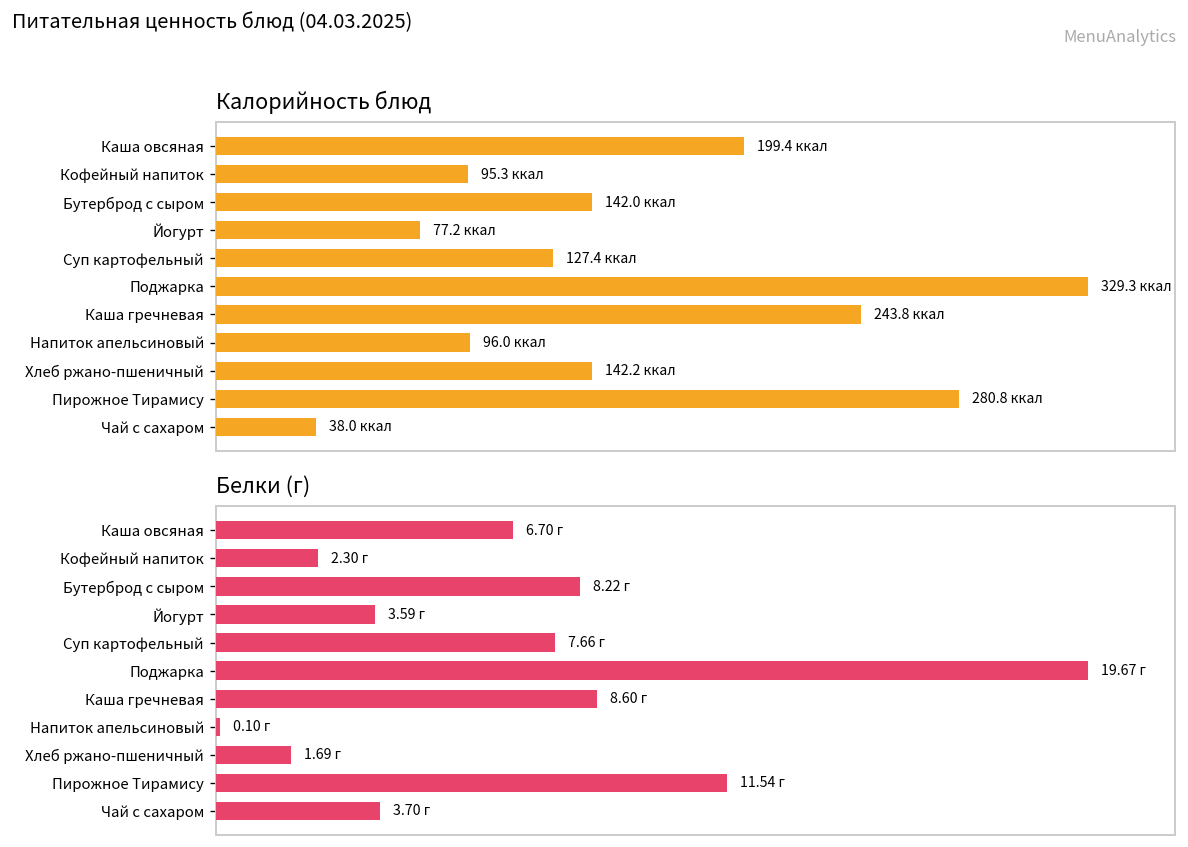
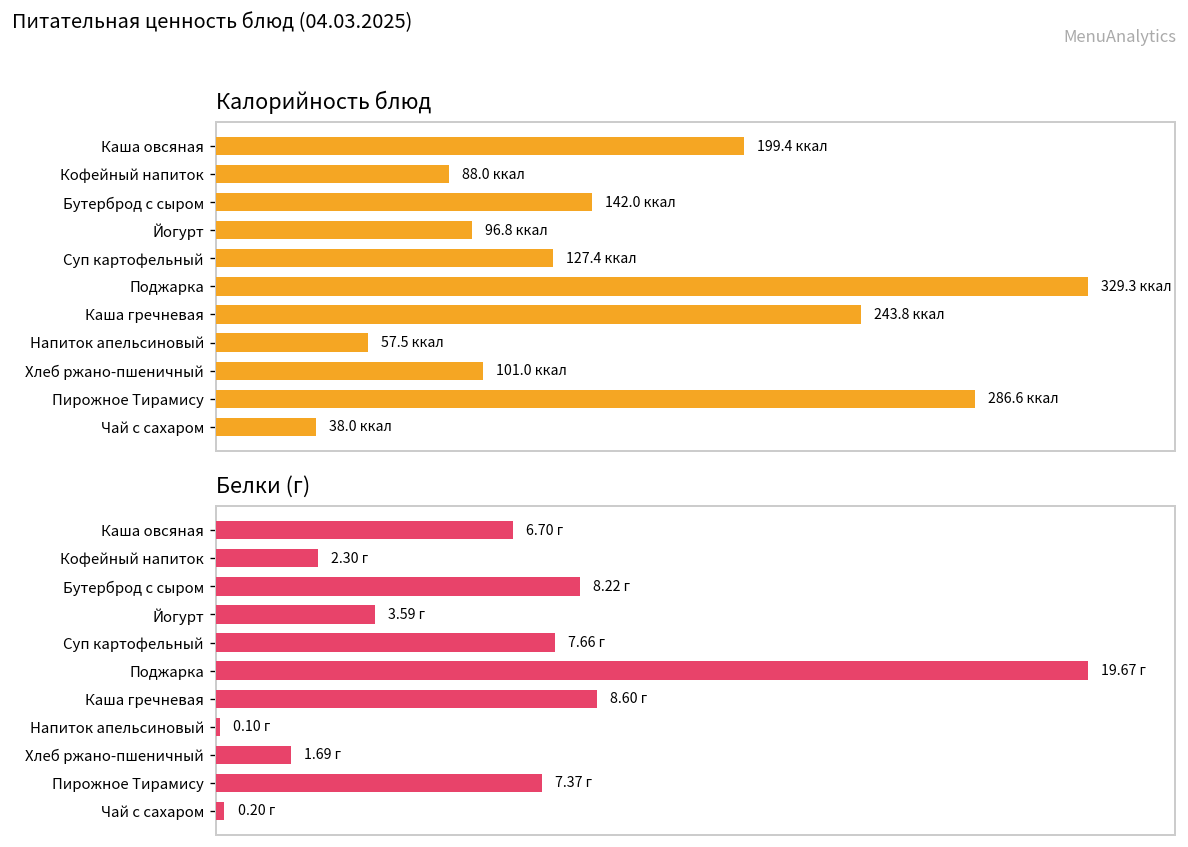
Калорийность блюд, Кофейный напиток: 95.3 -> 88.0
Калорийность блюд, Йогурт: 77.2 -> 96.8
Калорийность блюд, Напиток апельсиновый: 96.0 -> 57.5
Калорийность блюд, Хлеб ржано-пшеничный: 142.2 -> 101.0
Калорийность блюд, Пирожное Тирамису: 280.8 -> 286.6
Белки (г), Пирожное Тирамису: 11.54 -> 7.37
Белки (г), Чай с сахаром: 3.70 -> 0.20
